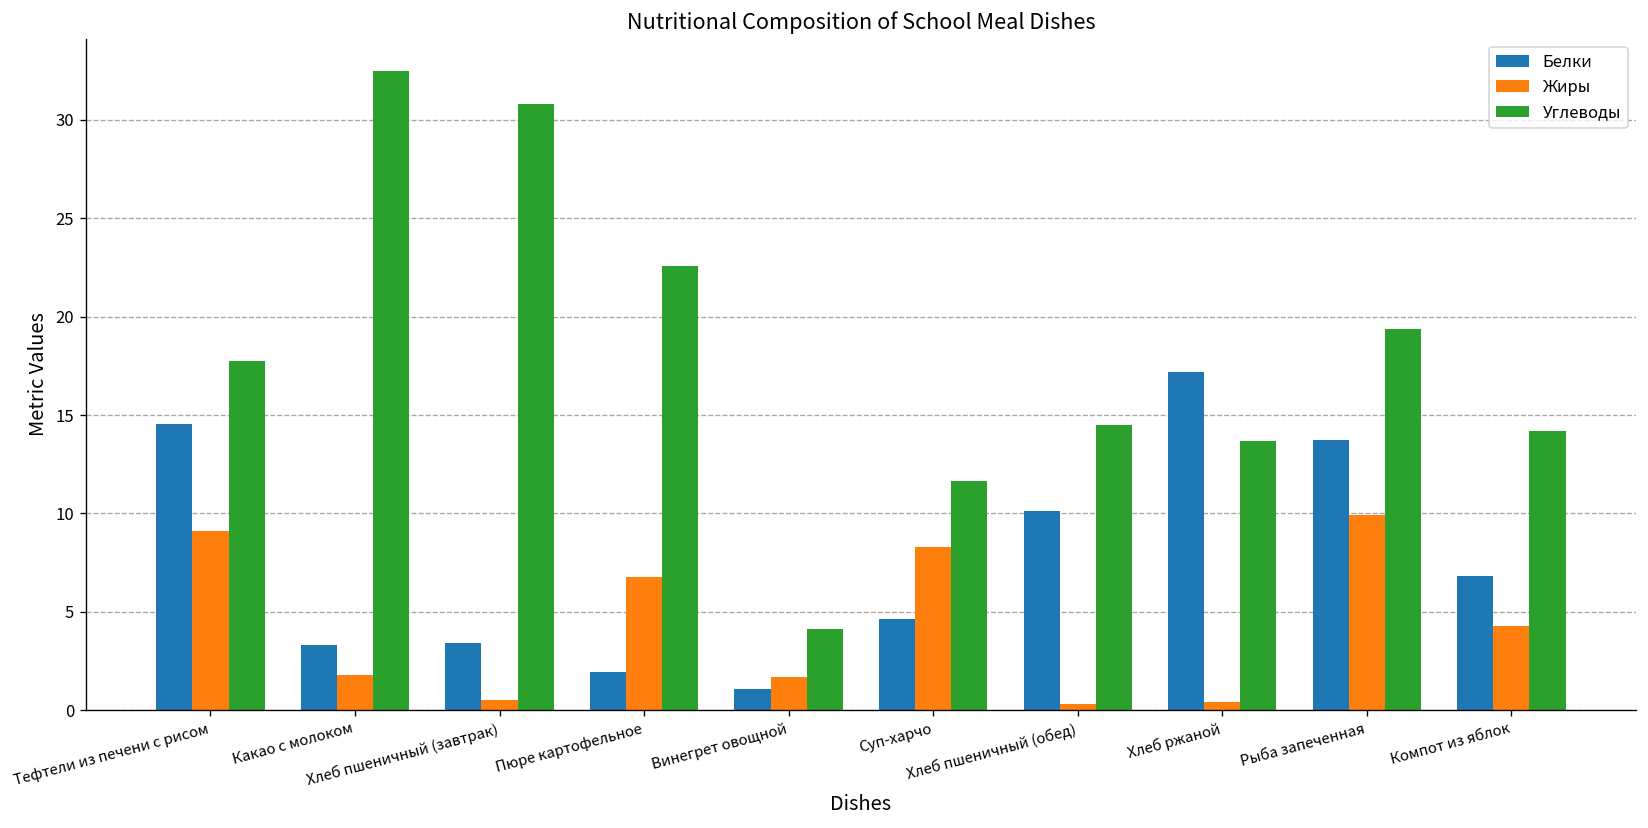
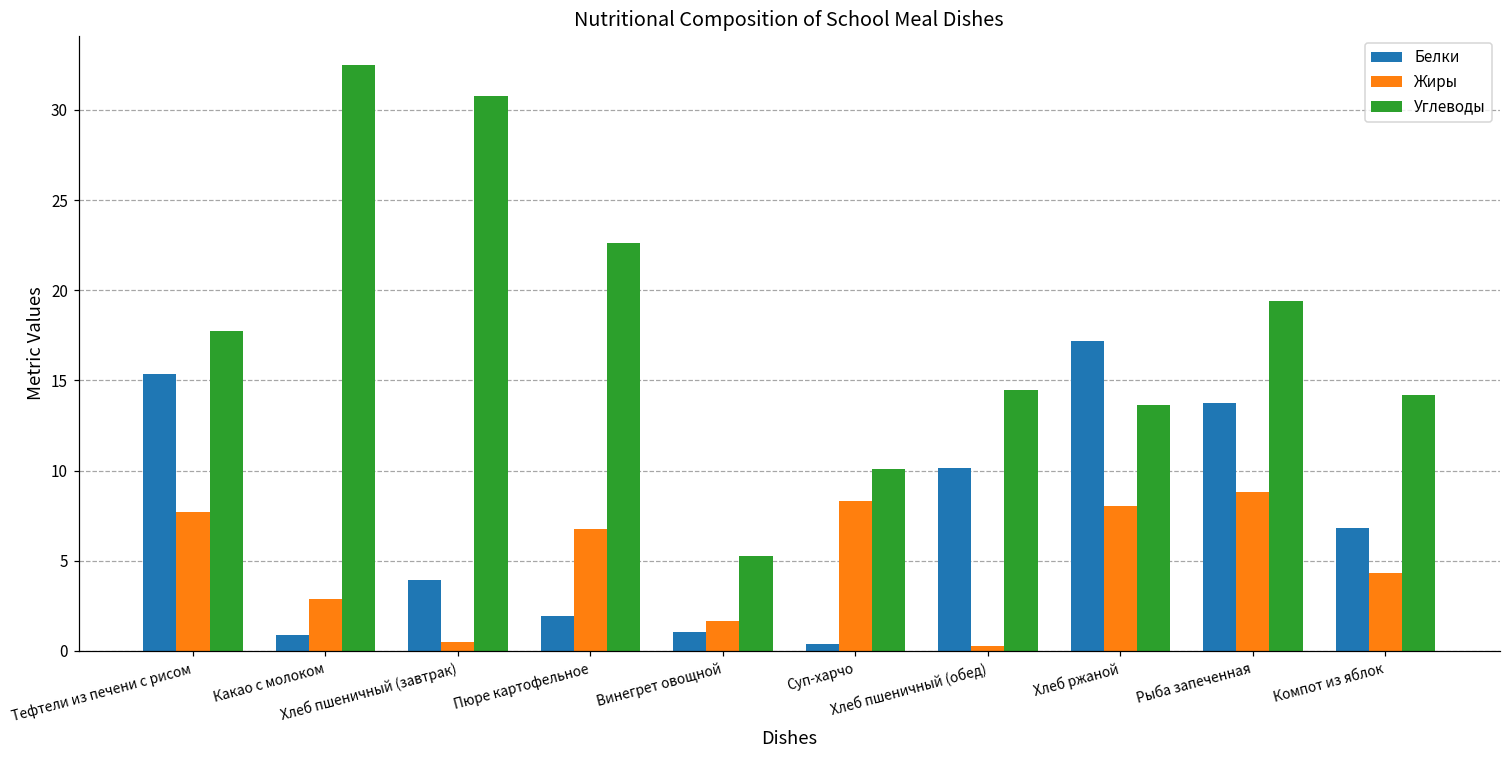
Белки, Тефтели из печени с рисом: 14.5 -> 15.4
Жиры, Тефтели из печени с рисом: 9.1 -> 7.7
Белки, Какао с молоком: 3.3 -> 0.9
Жиры, Какао с молоком: 1.8 -> 2.9
Белки, Хлеб пшеничный (завтрак): 3.4 -> 4.0
Углеводы, Винегрет овощной: 4.1 -> 5.3
Белки, Суп-харчо: 4.7 -> 0.4
Углеводы, Суп-харчо: 11.6 -> 10.1
Жиры, Хлеб ржаной: 0.4 -> 8.1
Жиры, Рыба запеченная: 9.9 -> 8.8
